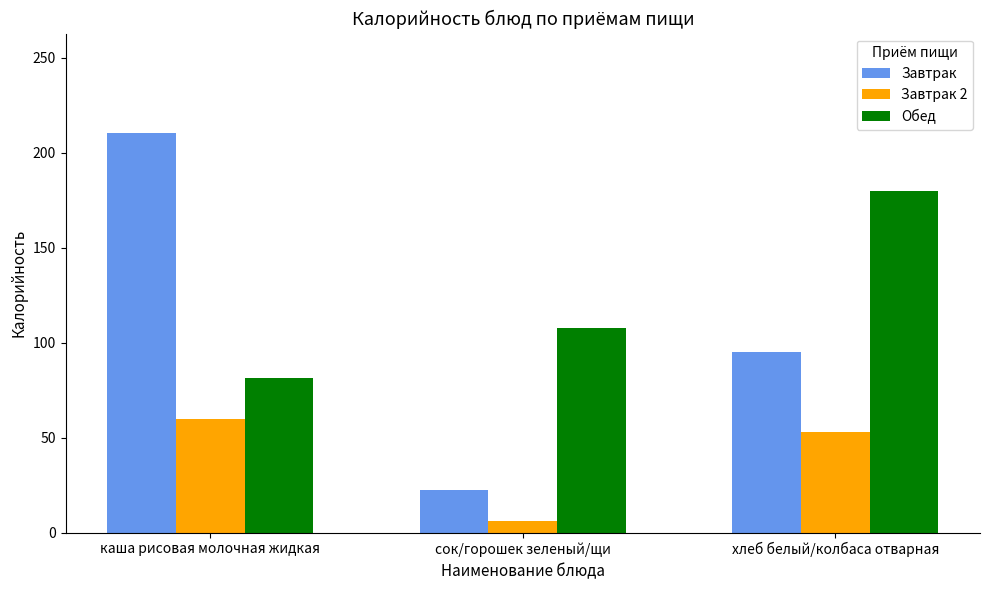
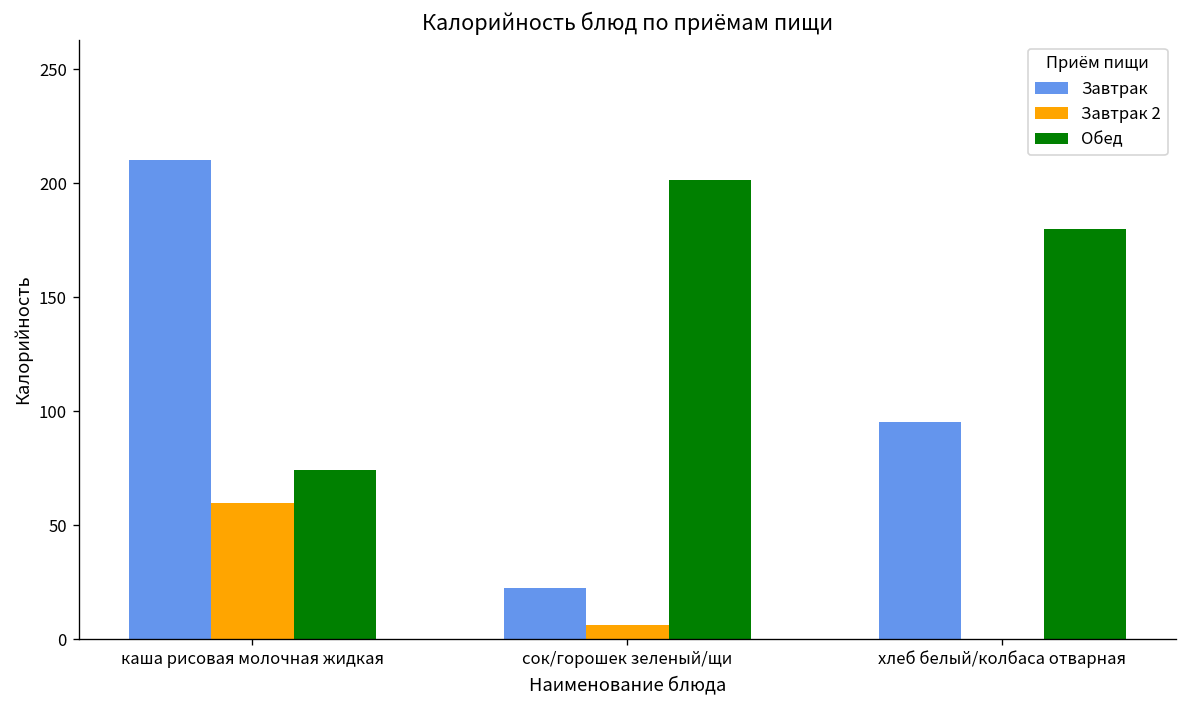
Обед, каша рисовая молочная жидкая: 82 -> 74
Обед, сок/горошек зеленый/щи: 108 -> 202
Завтрак 2, хлеб белый/колбаса отварная: 53 -> 0
